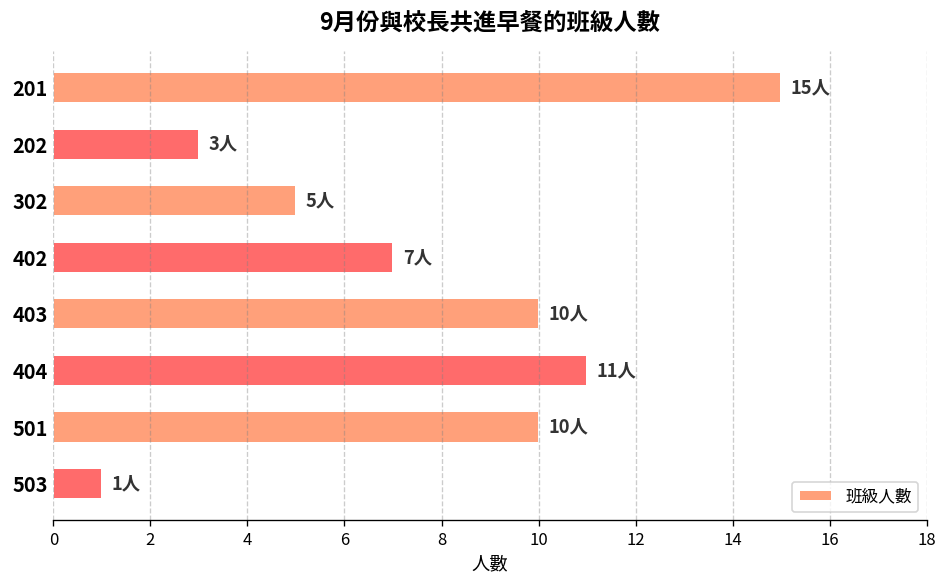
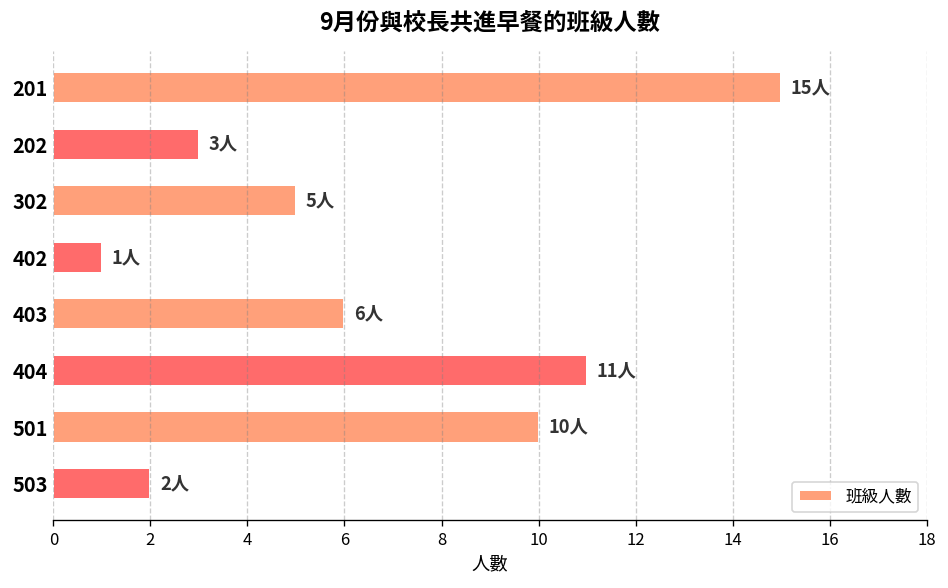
402: 7人 -> 1人
403: 10人 -> 6人
503: 1人 -> 2人
